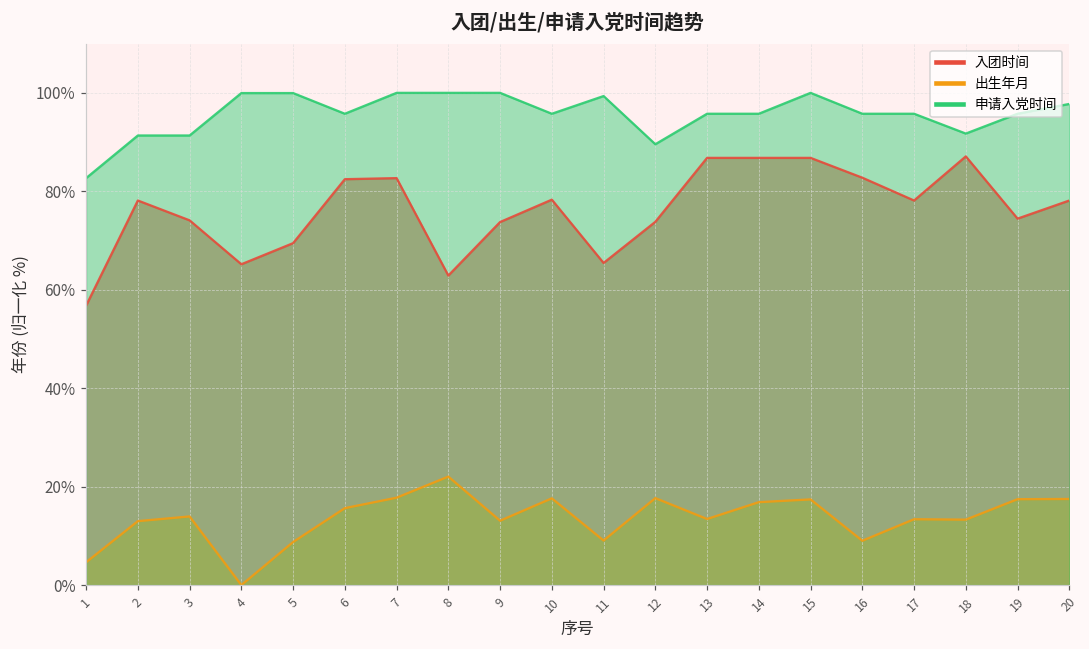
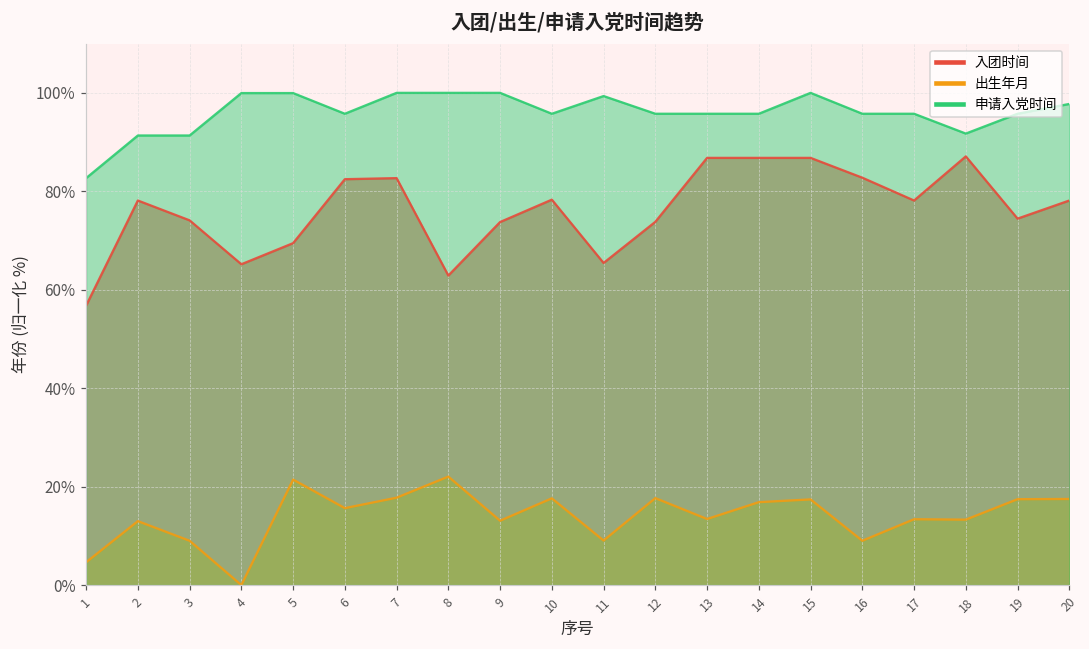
出生年月, 3: 14% -> 9%
出生年月, 5: 9% -> 21%
申请入党时间, 12: 90% -> 96%
